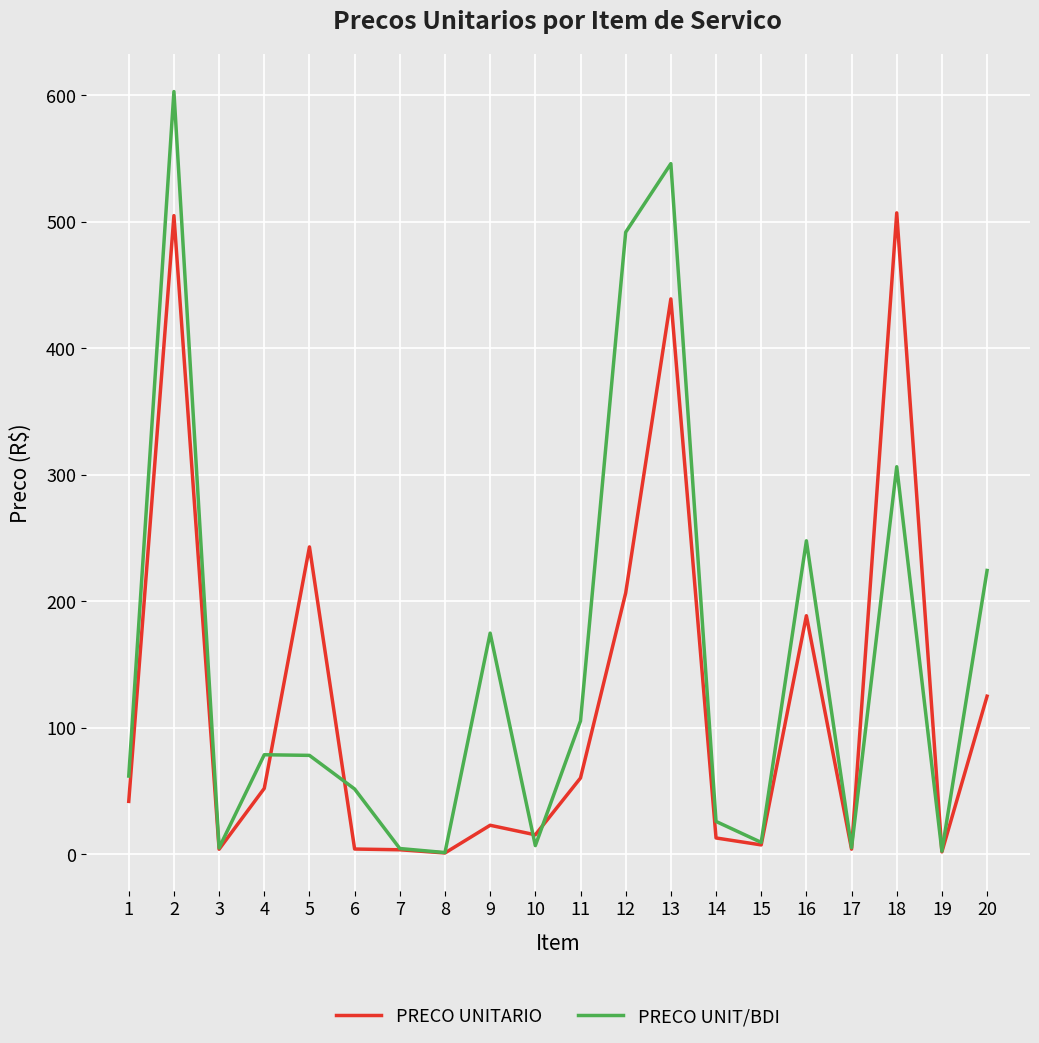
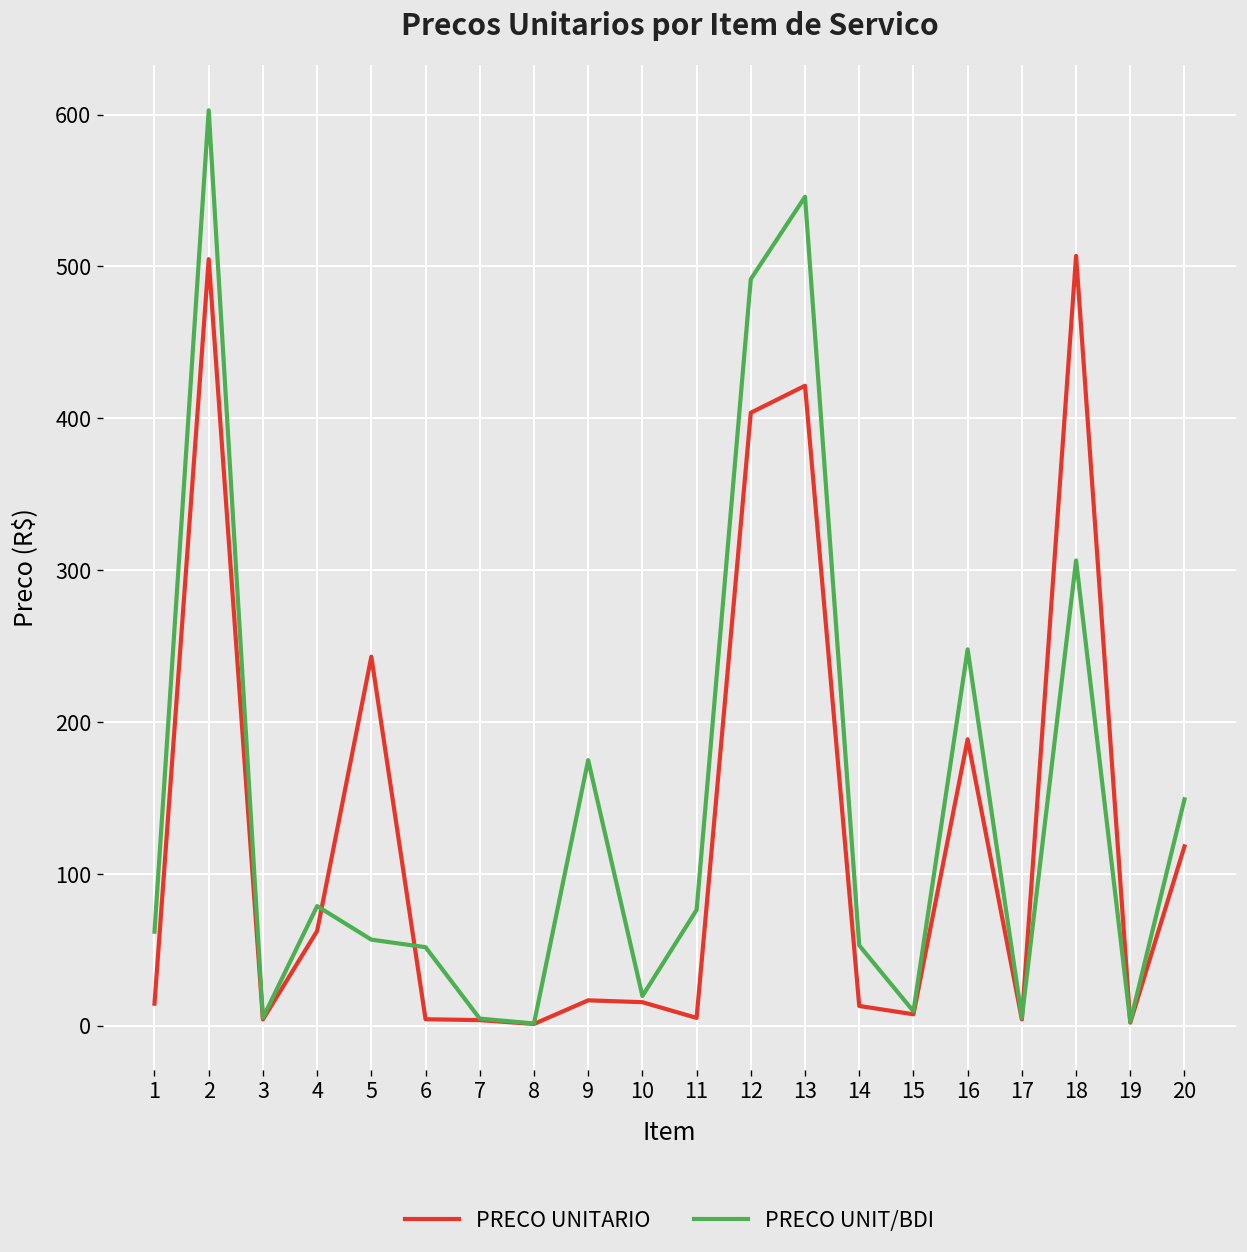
PRECO UNITARIO, 1: 42 -> 15
PRECO UNITARIO, 4: 52 -> 62
PRECO UNIT/BDI, 5: 78 -> 57
PRECO UNITARIO, 9: 23 -> 17
PRECO UNIT/BDI, 10: 7 -> 20
PRECO UNITARIO, 11: 60 -> 5
PRECO UNIT/BDI, 11: 106 -> 76
PRECO UNITARIO, 12: 207 -> 404
PRECO UNITARIO, 13: 439 -> 421
PRECO UNIT/BDI, 14: 26 -> 53
PRECO UNITARIO, 20: 125 -> 118
PRECO UNIT/BDI, 20: 224 -> 149
